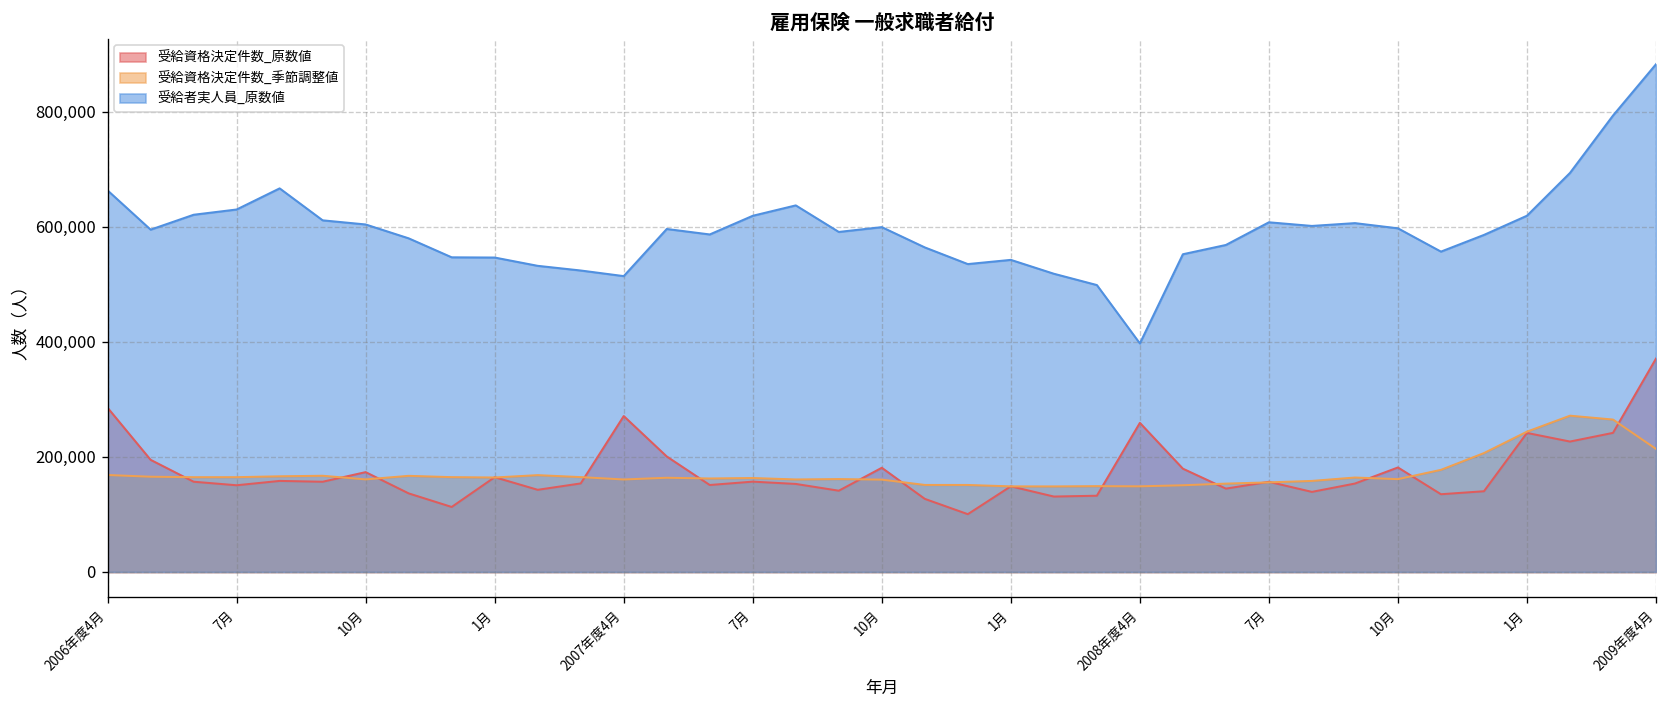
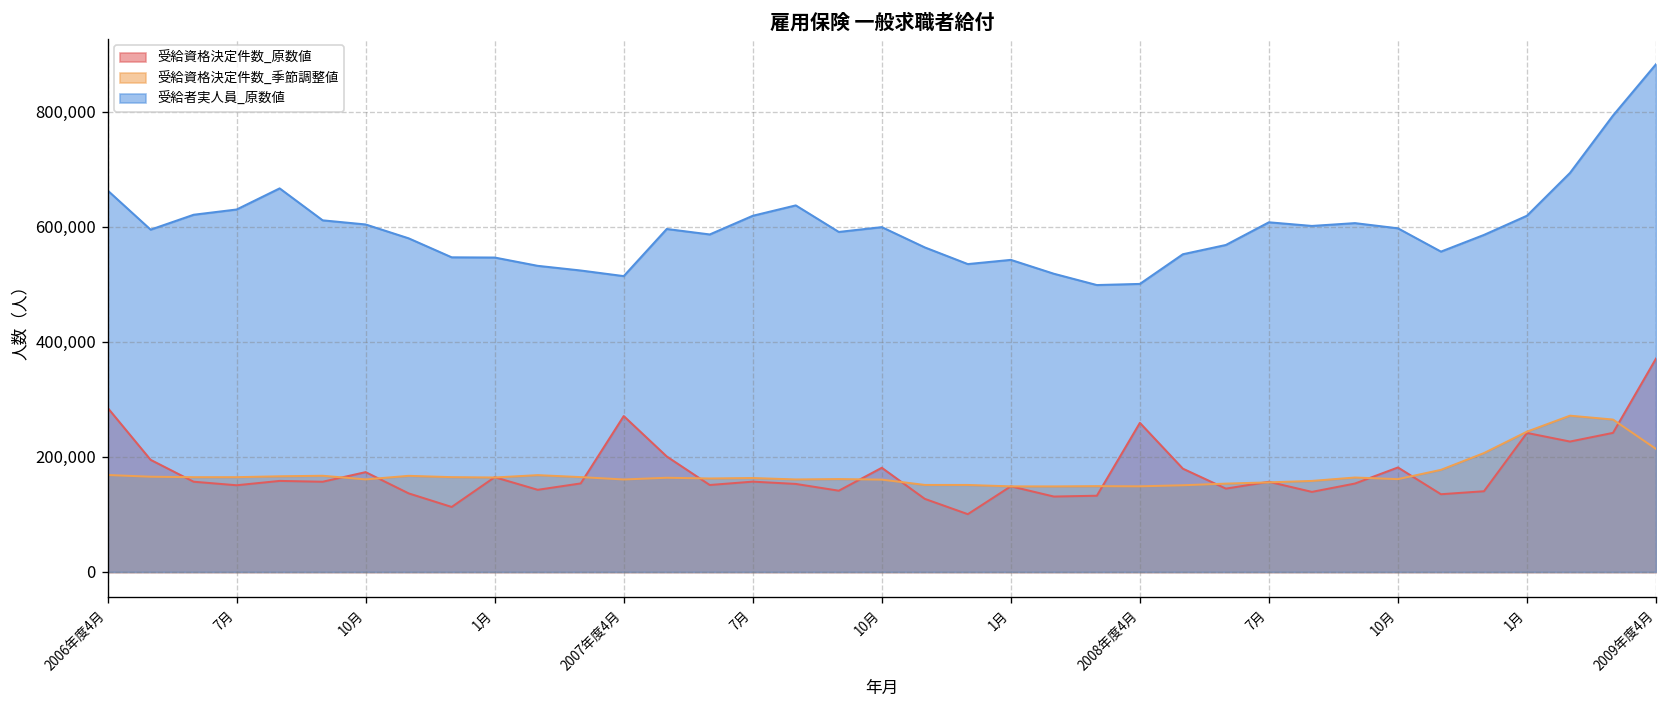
受給者実人員_原数値, 2008年度4月: 400,000 -> 500,000
